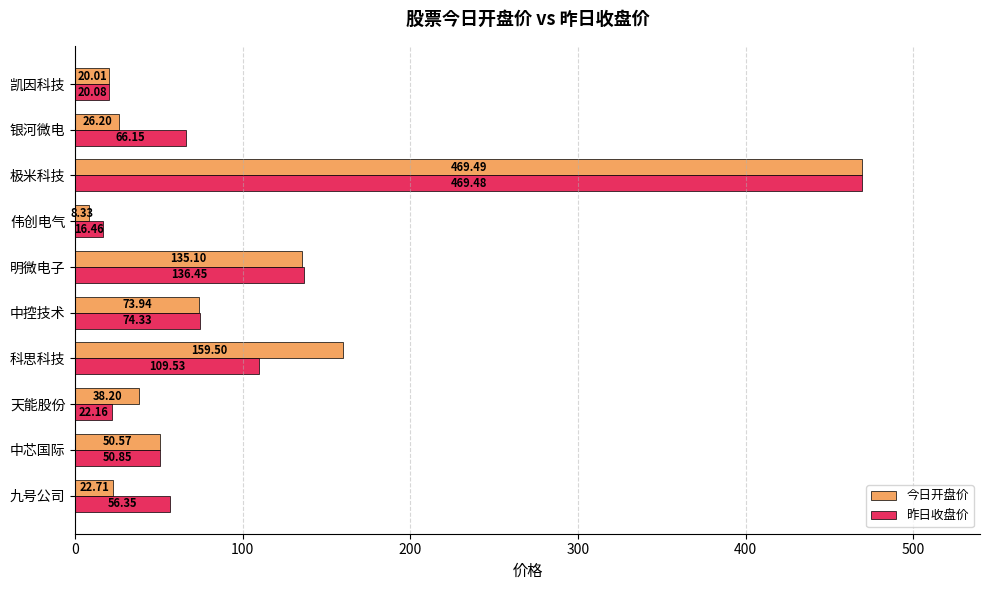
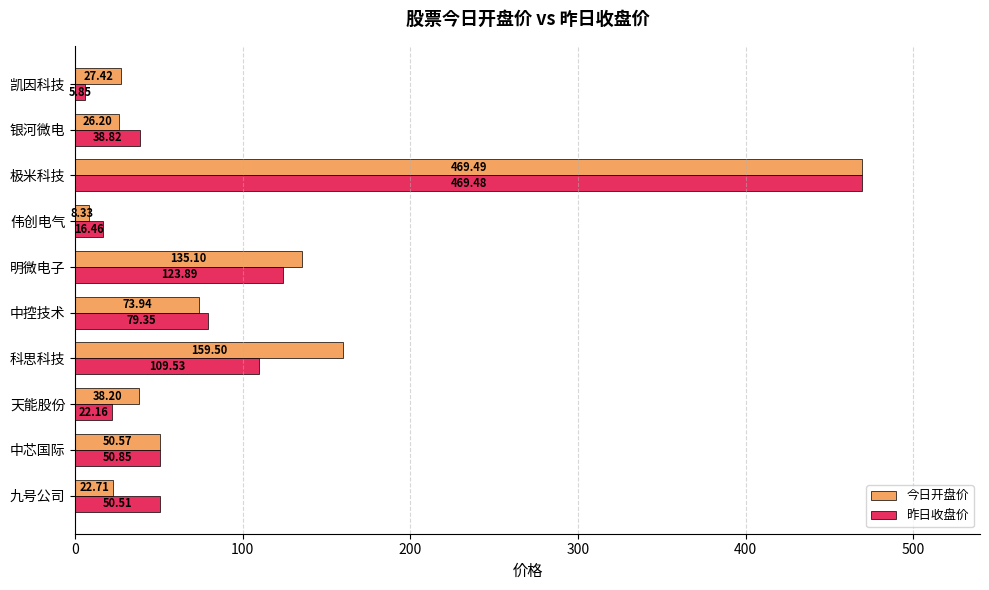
今日开盘价, 凯因科技: 20.01 -> 27.42
昨日收盘价, 凯因科技: 20.08 -> 5.85
昨日收盘价, 银河微电: 66.15 -> 38.82
昨日收盘价, 明微电子: 136.45 -> 123.89
昨日收盘价, 中控技术: 74.33 -> 79.35
昨日收盘价, 九号公司: 56.35 -> 50.51
